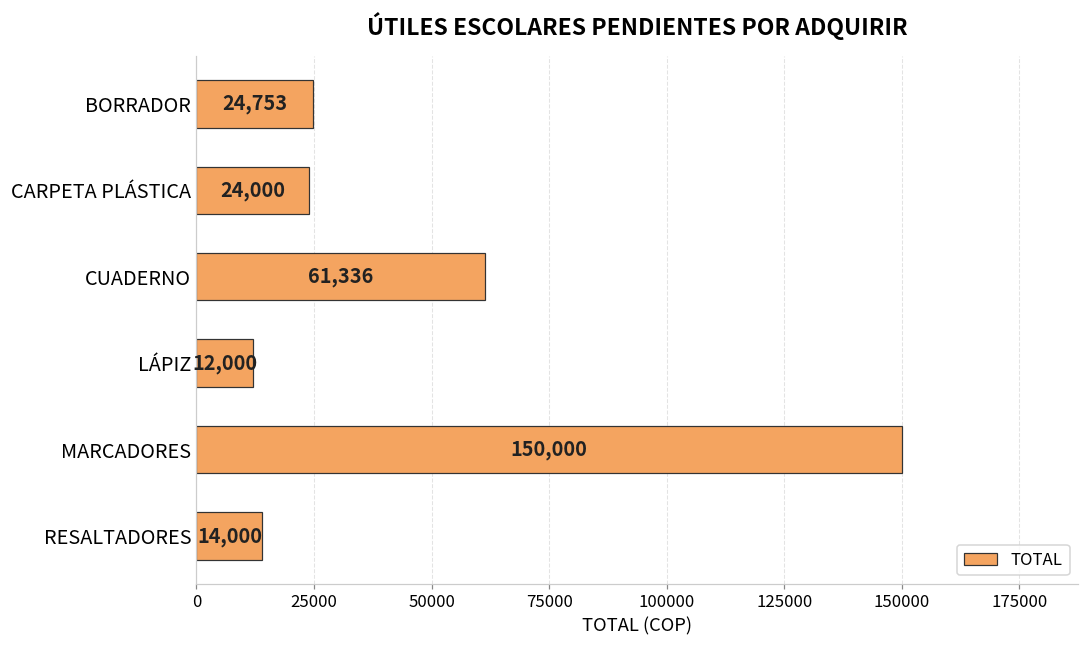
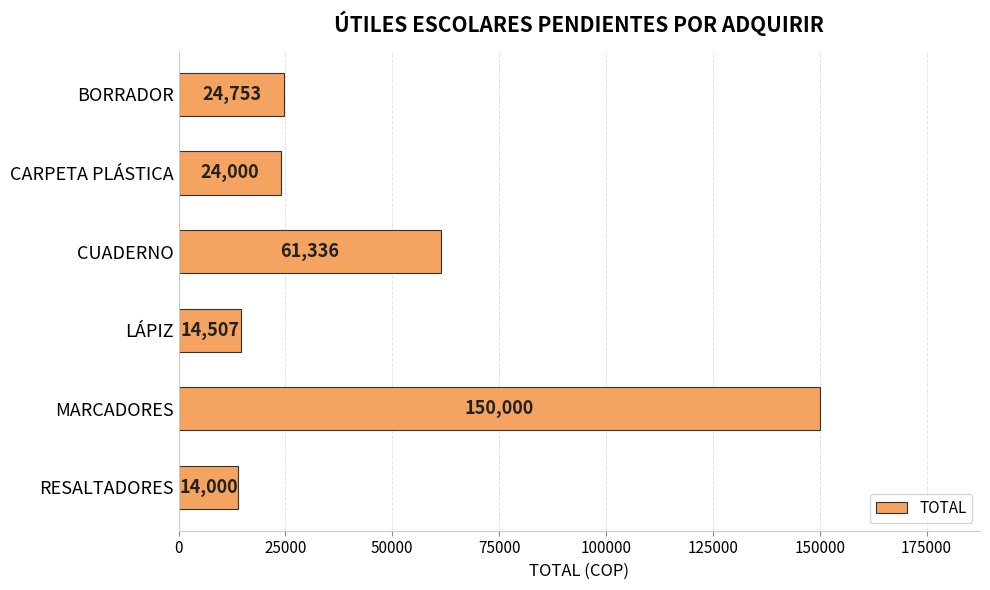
LÁPIZ: 12,000 -> 14,507
